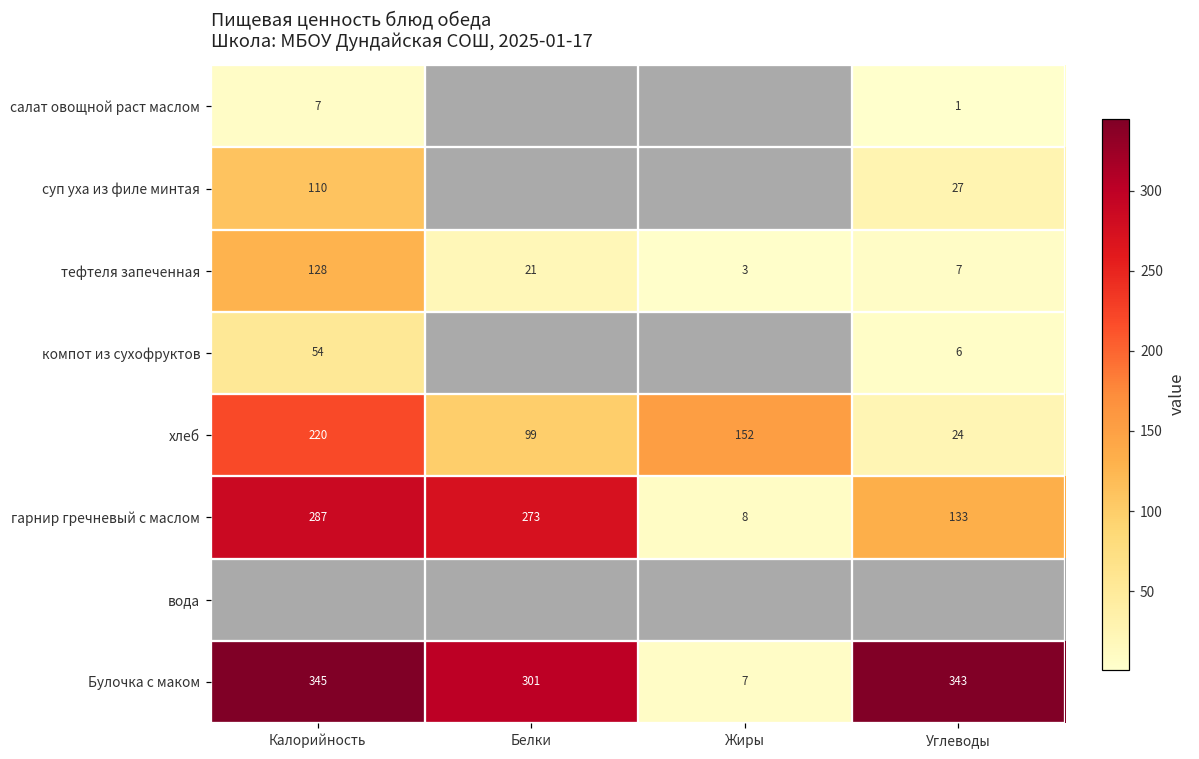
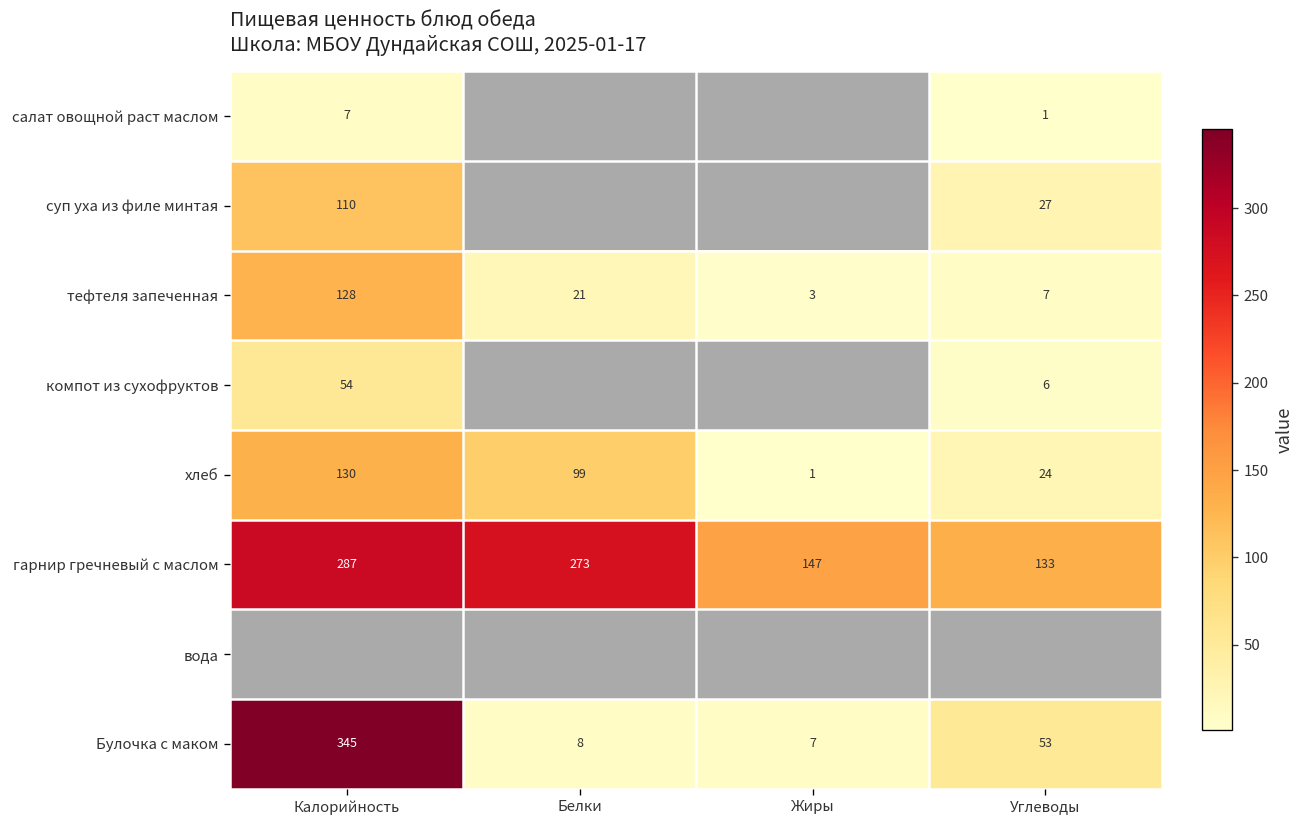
хлеб, Калорийность: 220 -> 130
хлеб, Жиры: 152 -> 1
гарнир гречневый с маслом, Жиры: 8 -> 147
Булочка с маком, Белки: 301 -> 8
Булочка с маком, Углеводы: 343 -> 53
